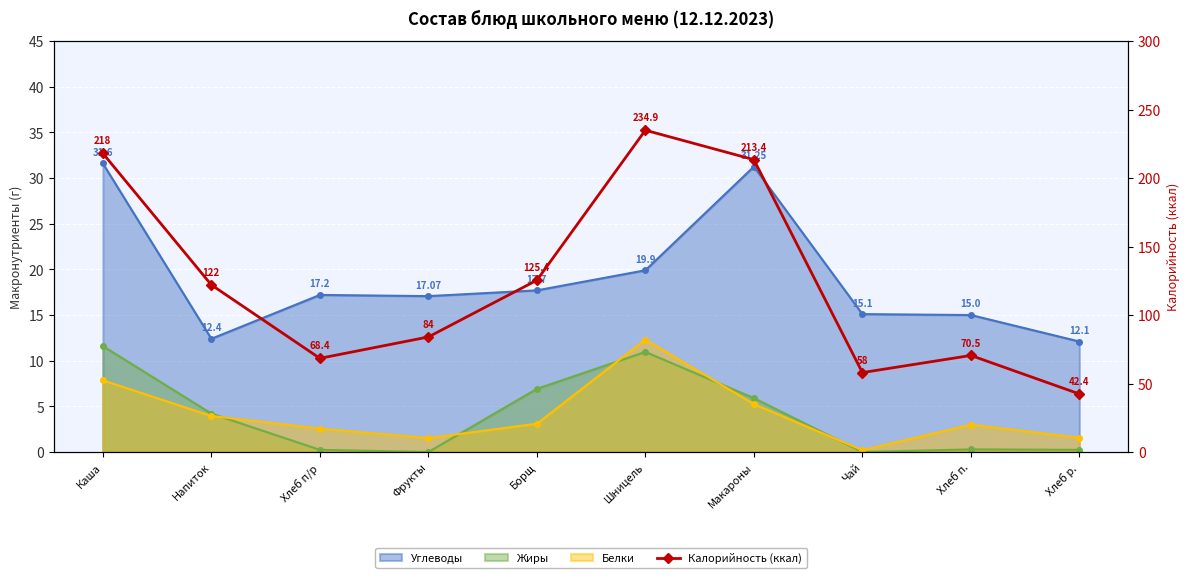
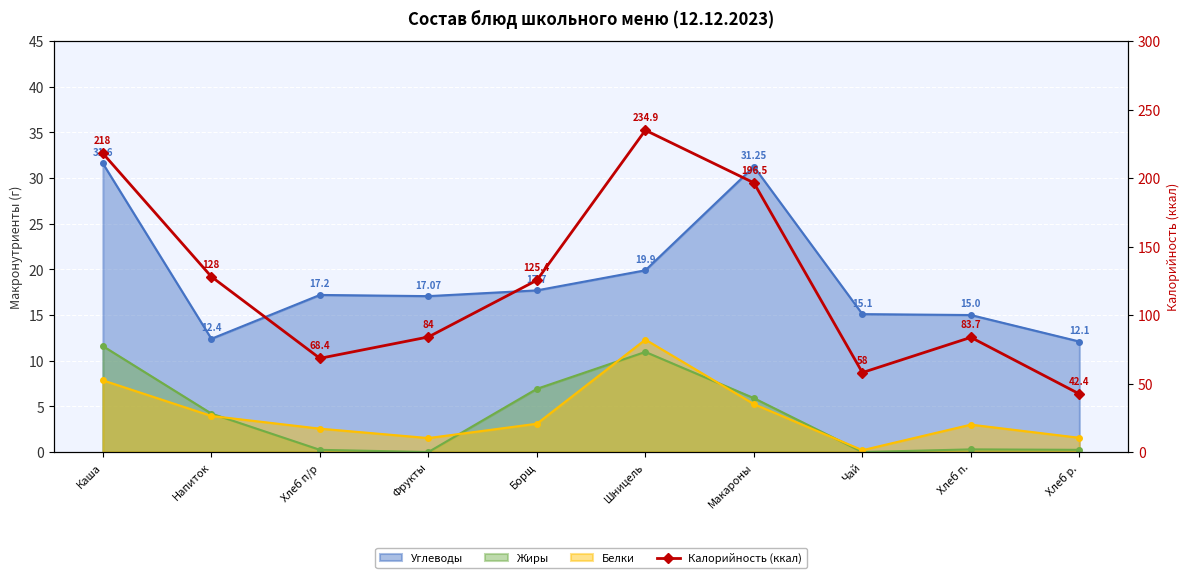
Калорийность (ккал), Напиток: 122 -> 128
Калорийность (ккал), Макароны: 213.4 -> 196.5
Калорийность (ккал), Хлеб п.: 70.5 -> 83.7
